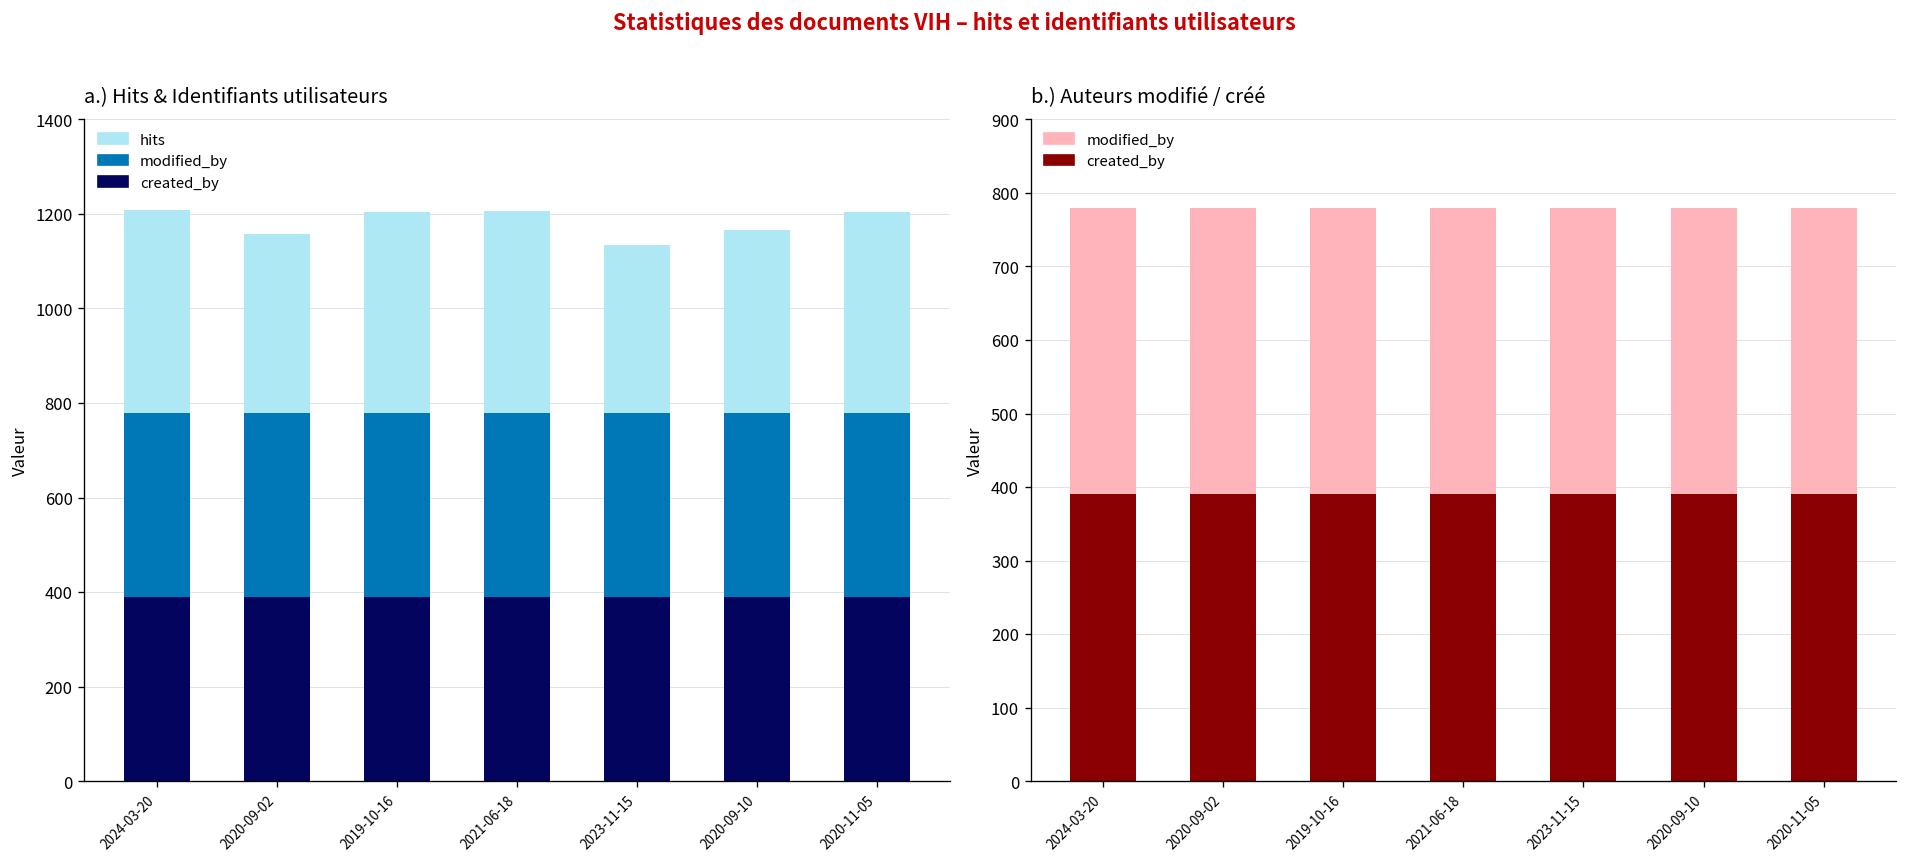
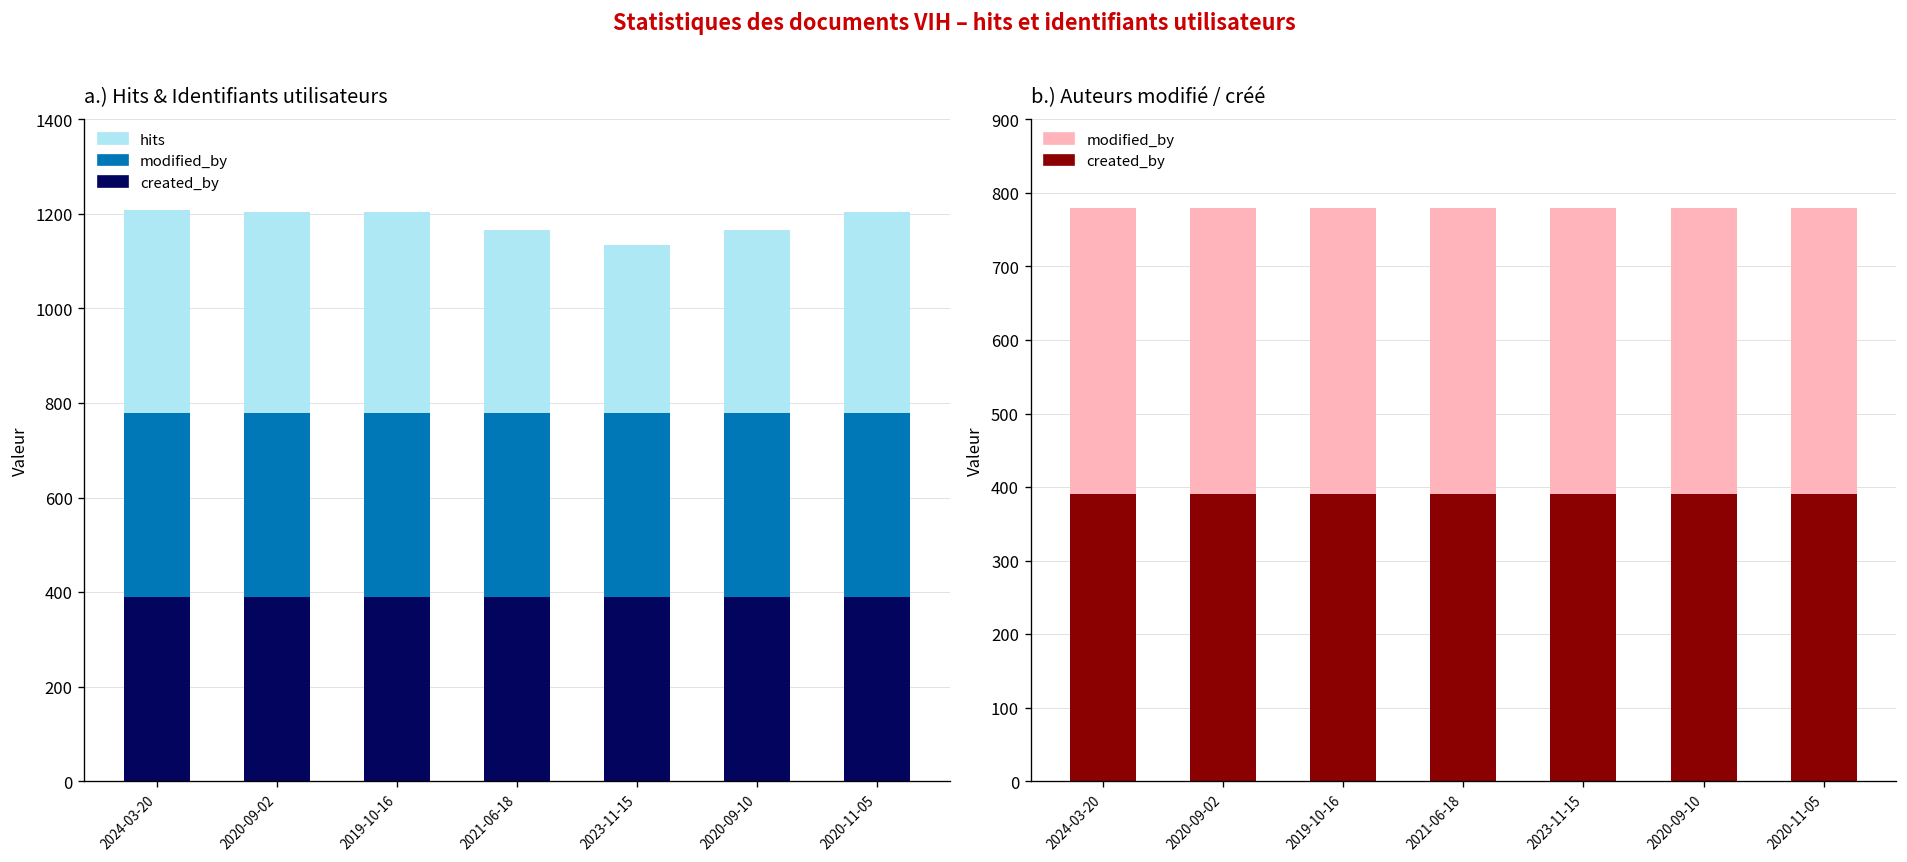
a.) Hits & Identifiants utilisateurs, hits, 2020-09-02: 380 -> 430
a.) Hits & Identifiants utilisateurs, hits, 2021-06-18: 430 -> 390
